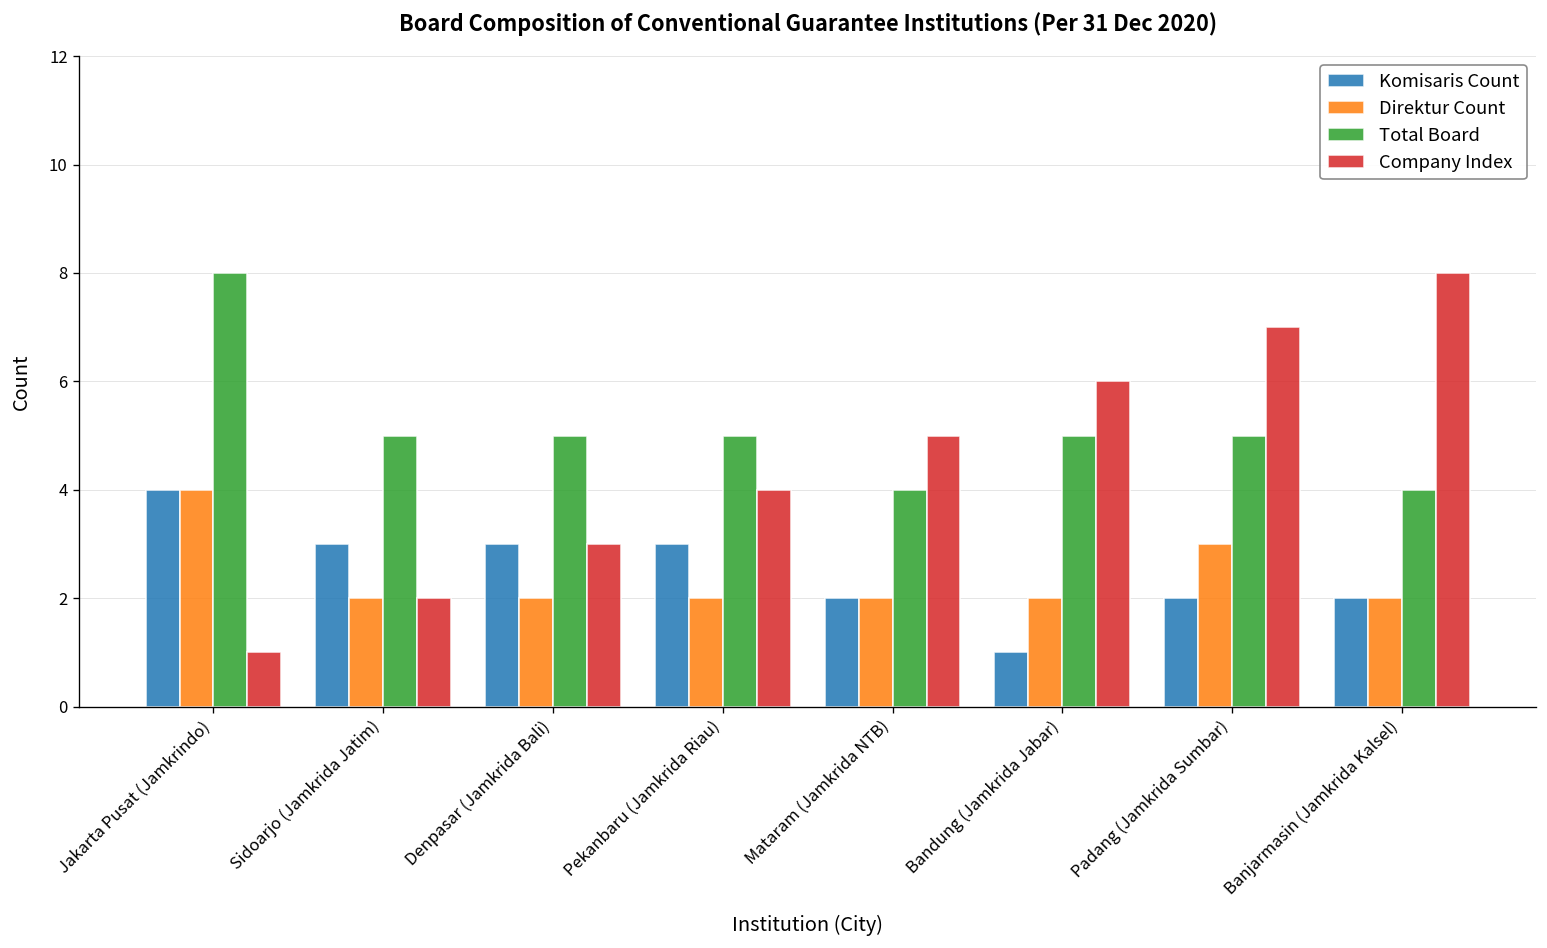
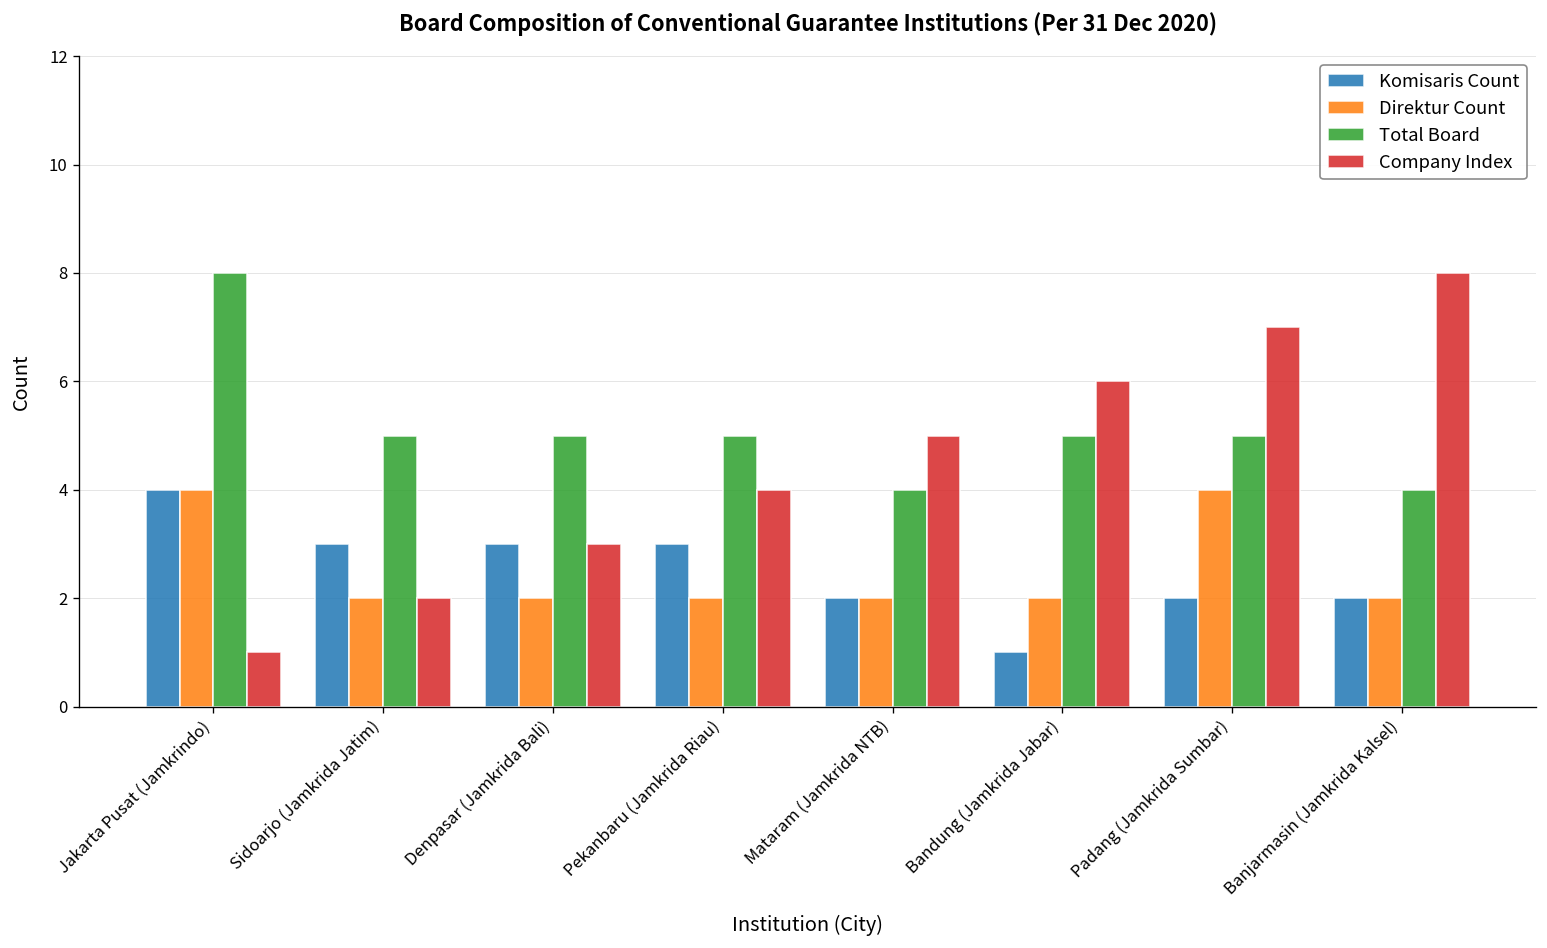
Direktur Count, Padang (Jamkrida Sumbar): 3 -> 4
